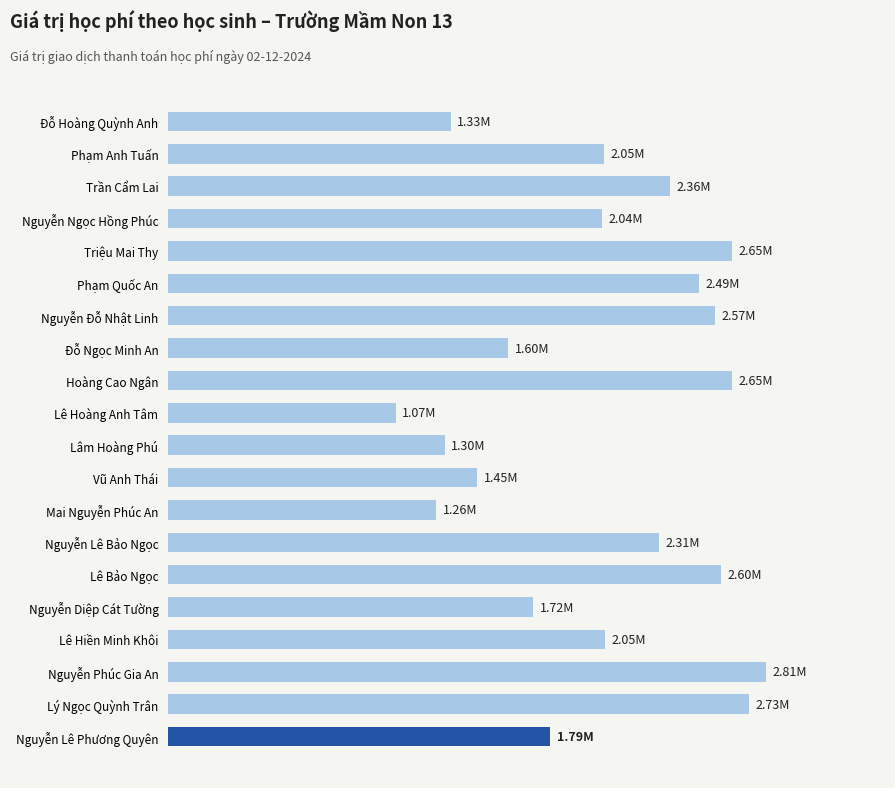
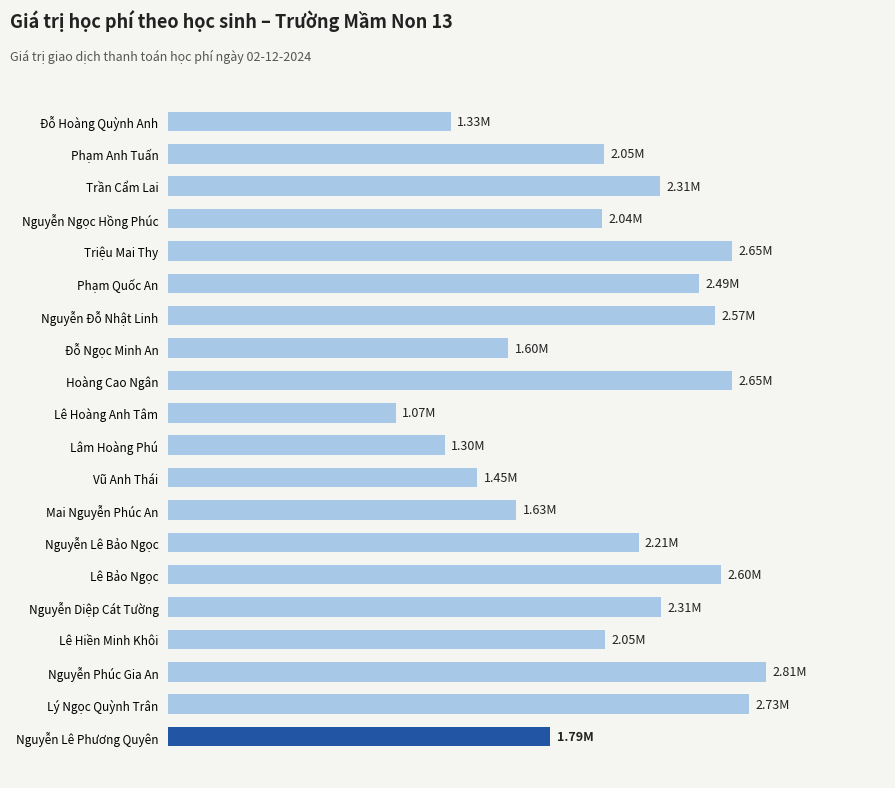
Trần Cẩm Lai: 2.36M -> 2.31M
Mai Nguyễn Phúc An: 1.26M -> 1.63M
Nguyễn Lê Bảo Ngọc: 2.31M -> 2.21M
Nguyễn Diệp Cát Tường: 1.72M -> 2.31M
